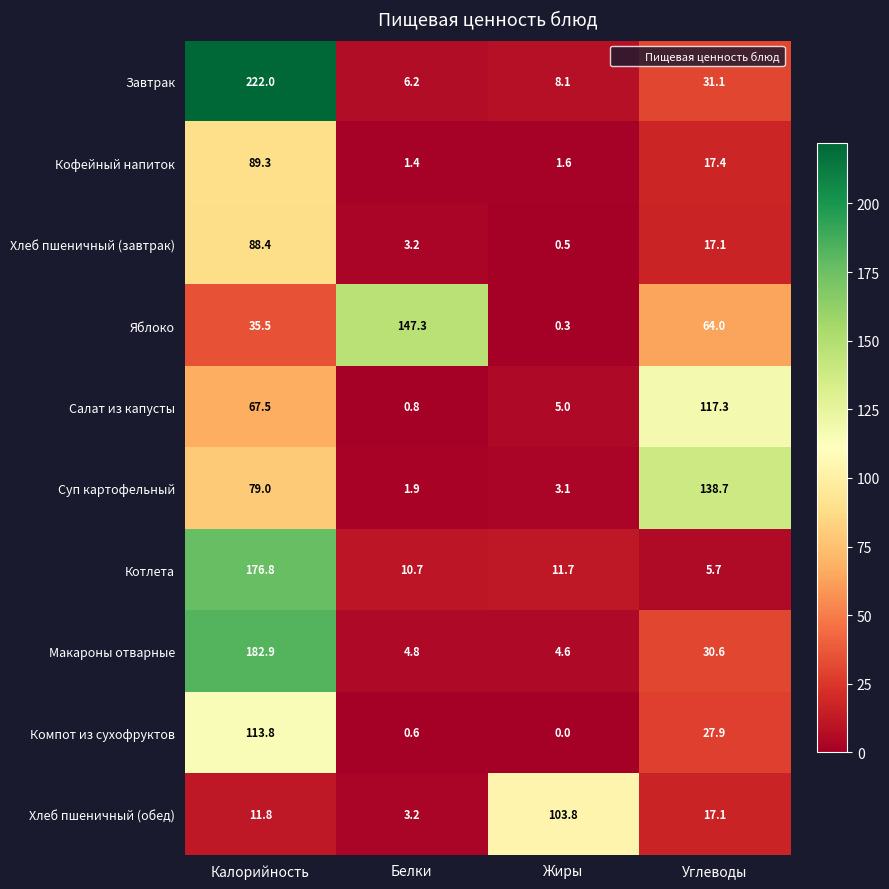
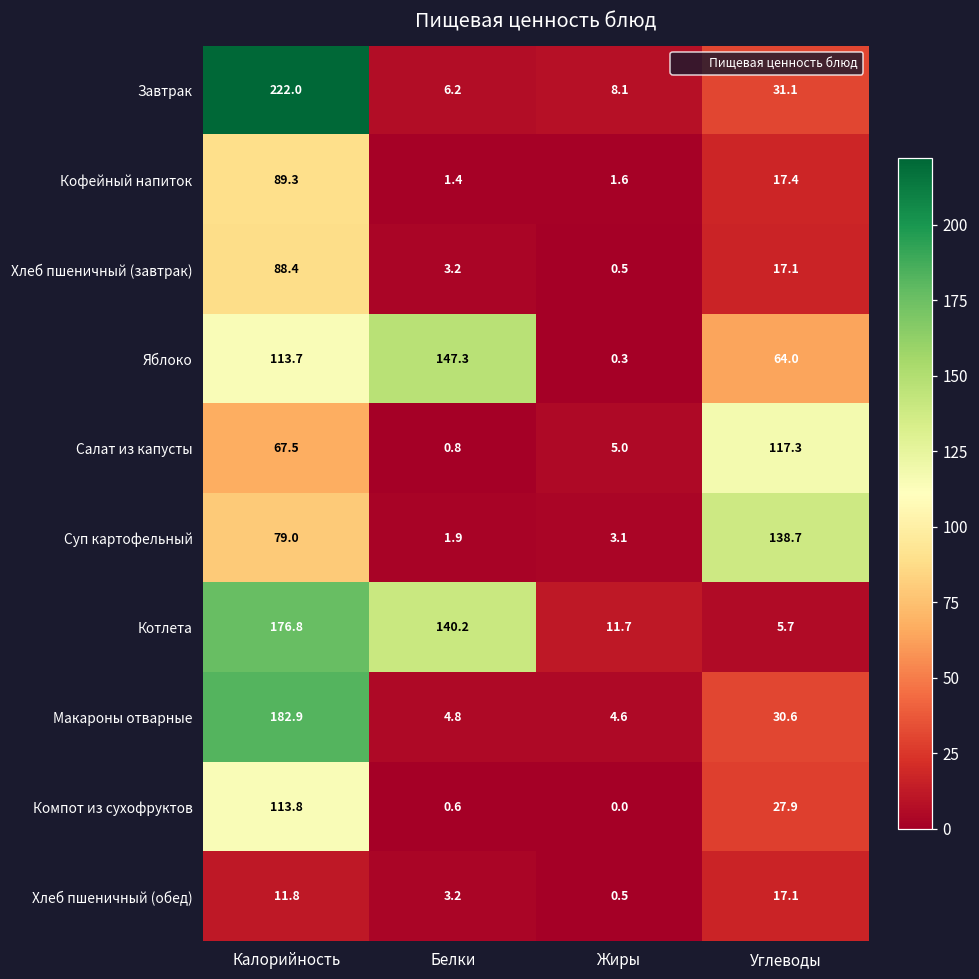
Яблоко, Калорийность: 35.5 -> 113.7
Котлета, Белки: 10.7 -> 140.2
Хлеб пшеничный (обед), Жиры: 103.8 -> 0.5
